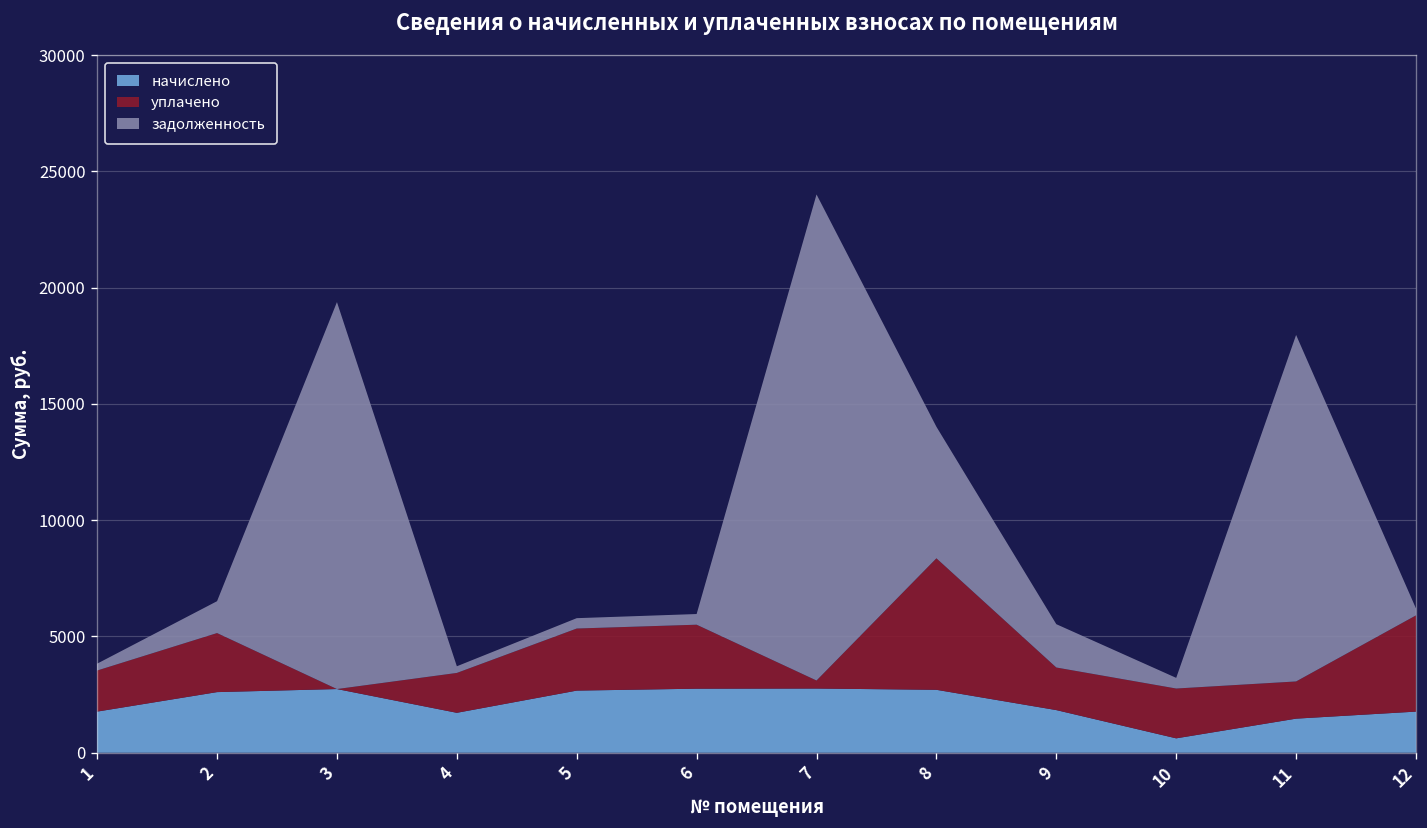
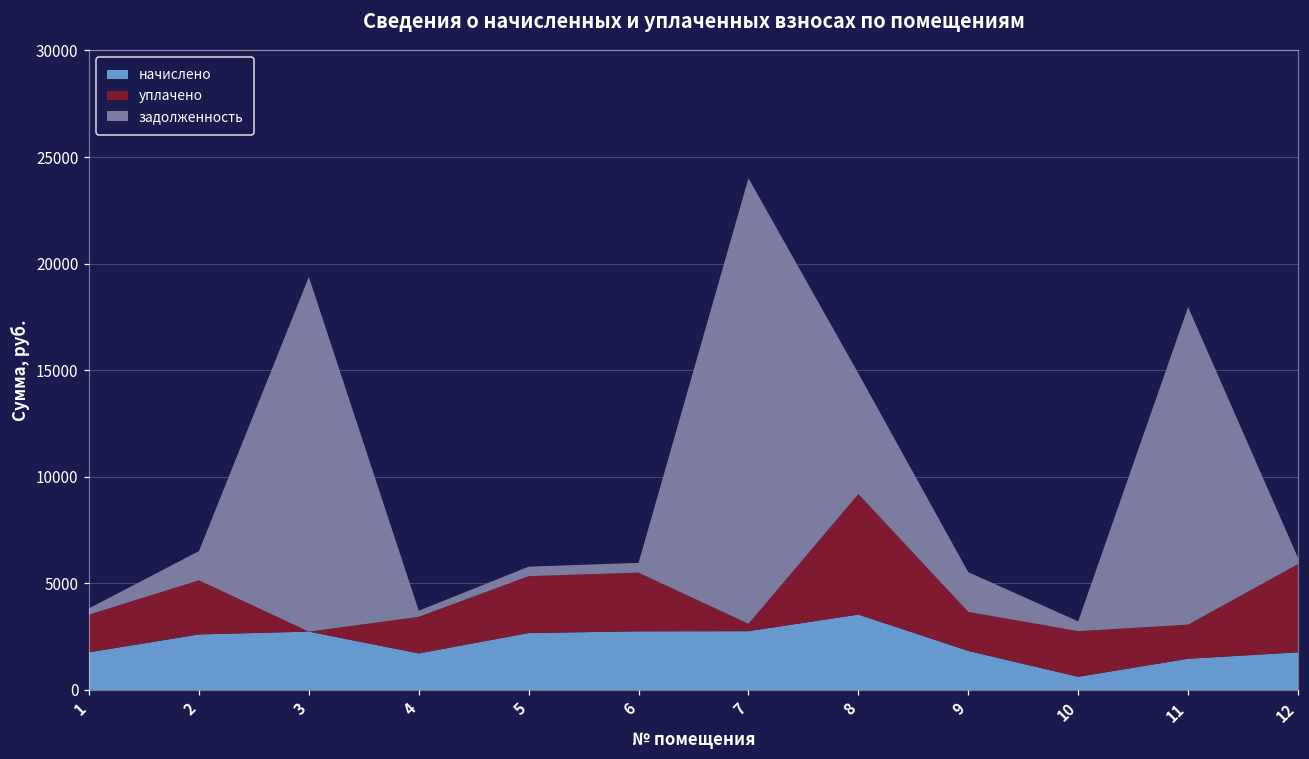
начислено, 8: 2700 -> 3500
